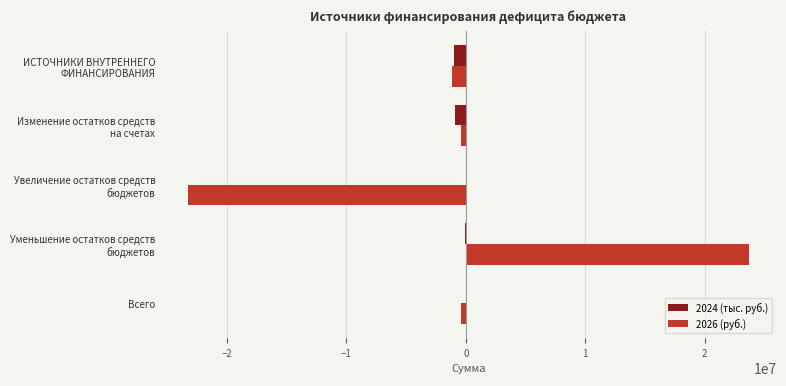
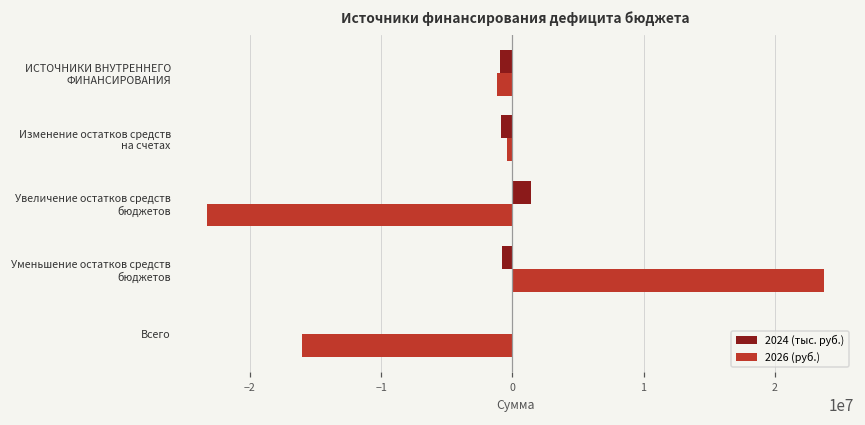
2024 (тыс. руб.), Увеличение остатков средств бюджетов: 0 -> 1400000
2024 (тыс. руб.), Уменьшение остатков средств бюджетов: -100000 -> -800000
2026 (руб.), Всего: -400000 -> -16000000
